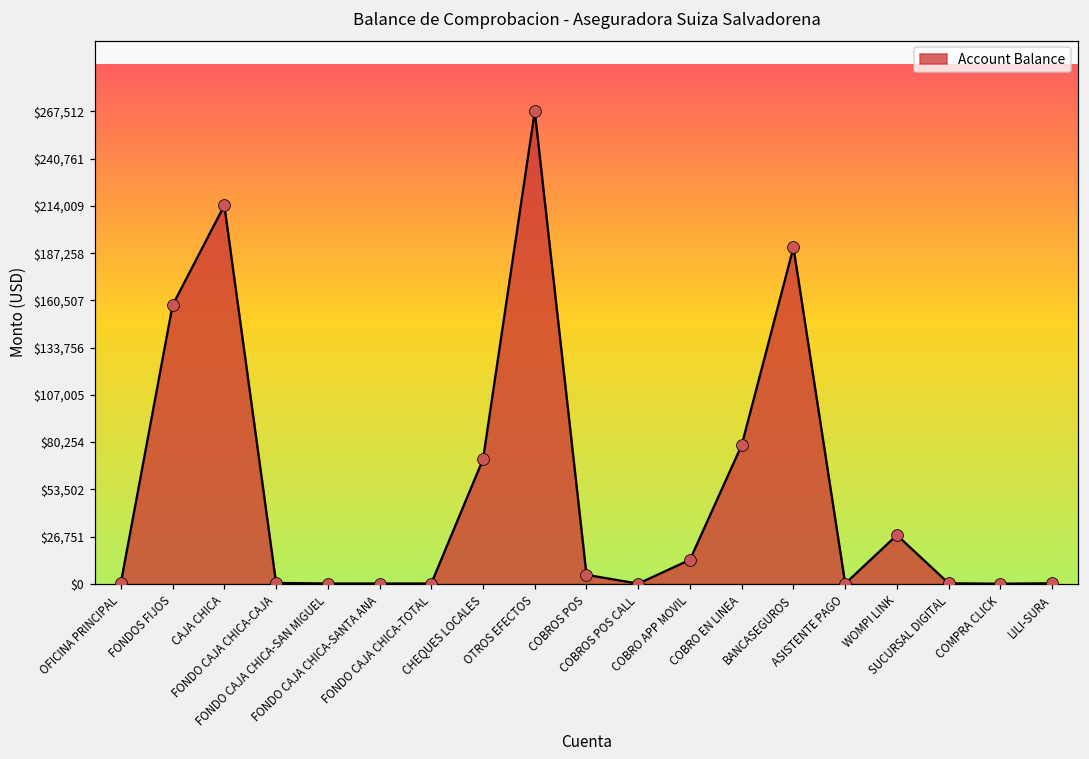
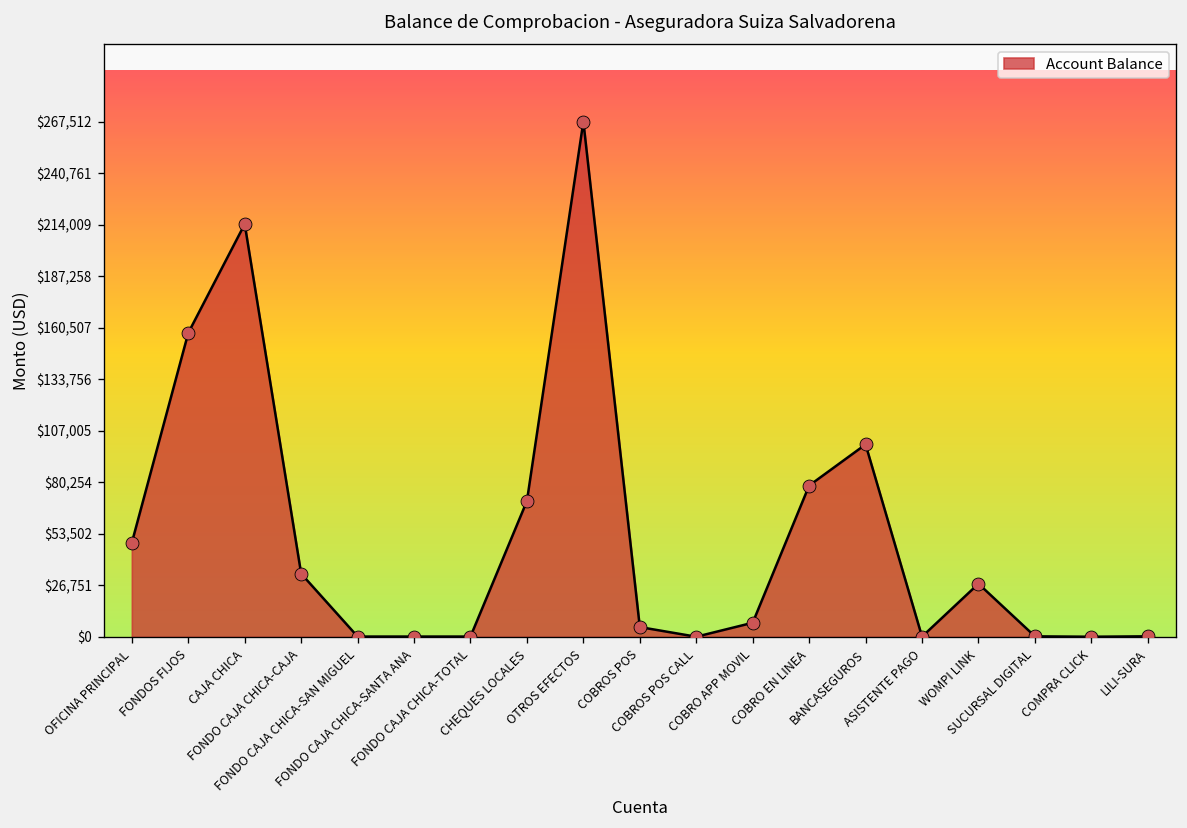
OFICINA PRINCIPAL: $1,000 -> $49,000
FONDO CAJA CHICA-CAJA: $1,000 -> $33,000
COBRO APP MOVIL: $14,000 -> $7,000
BANCASEGUROS: $191,000 -> $100,000
